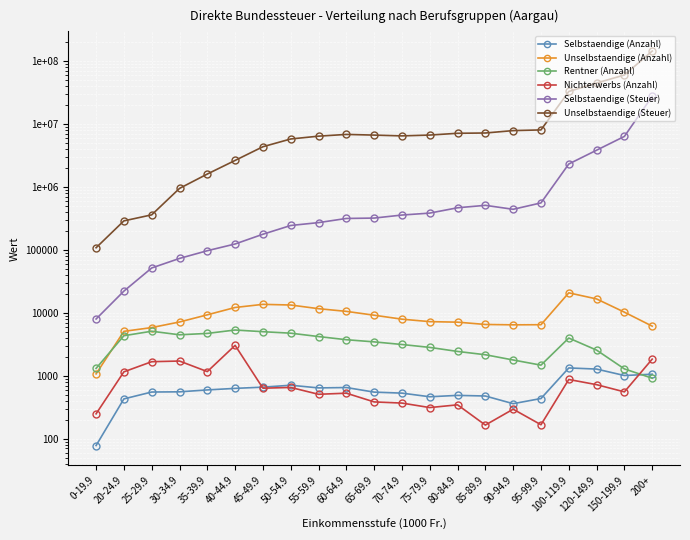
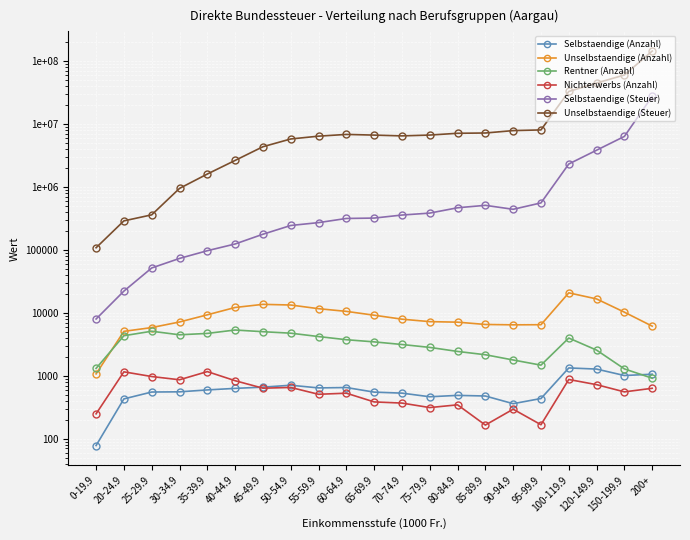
Nichterwerbs (Anzahl), 25-29.9: 1700 -> 1000
Nichterwerbs (Anzahl), 30-34.9: 1700 -> 900
Nichterwerbs (Anzahl), 40-44.9: 3000 -> 800
Nichterwerbs (Anzahl), 200+: 1800 -> 600
